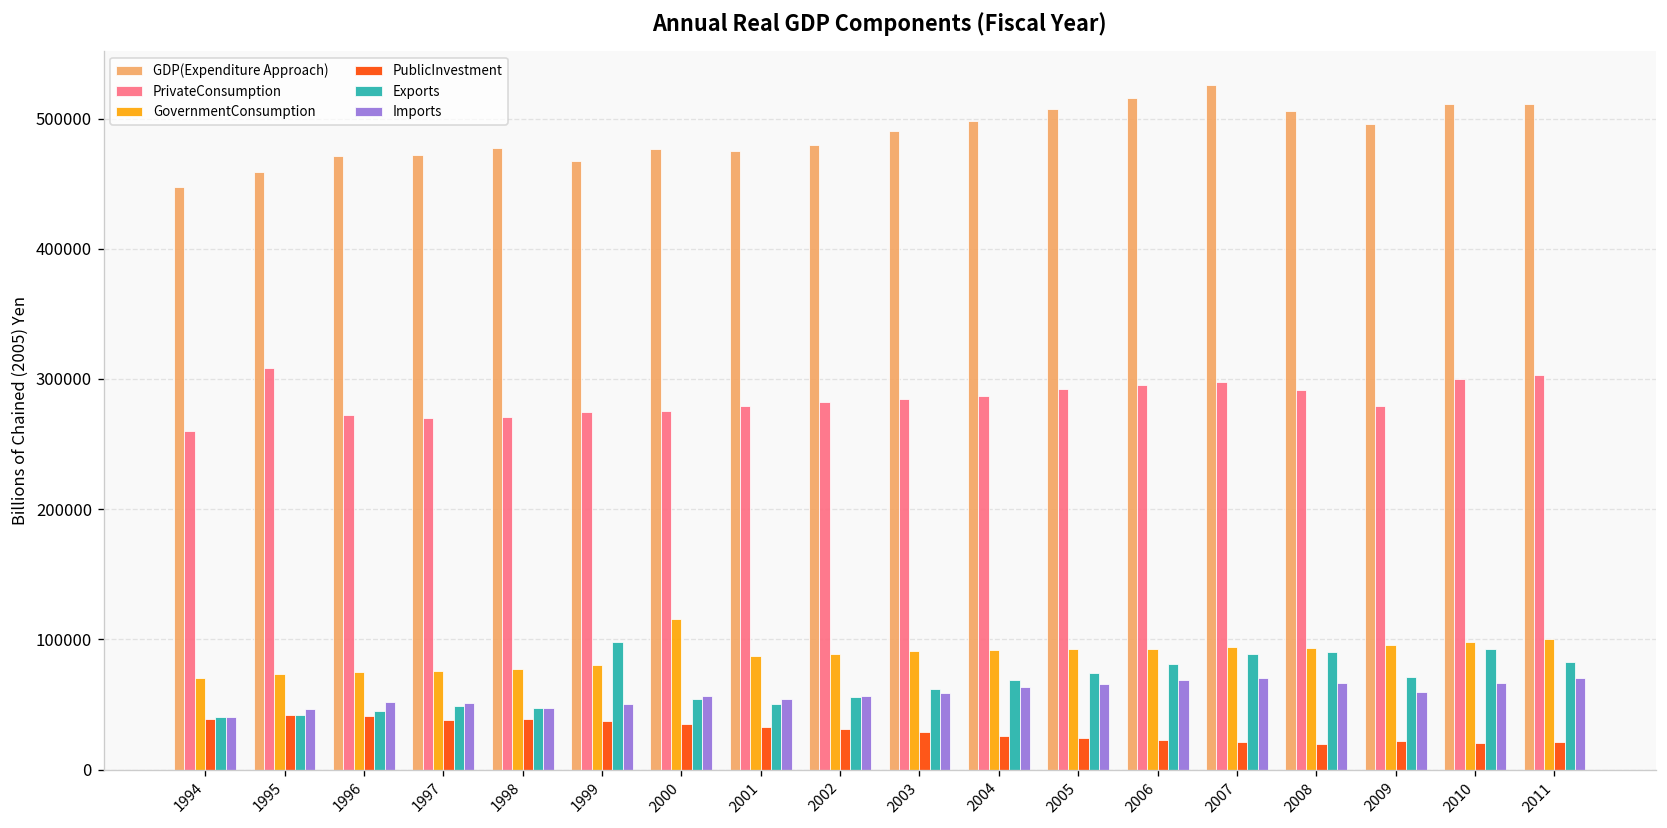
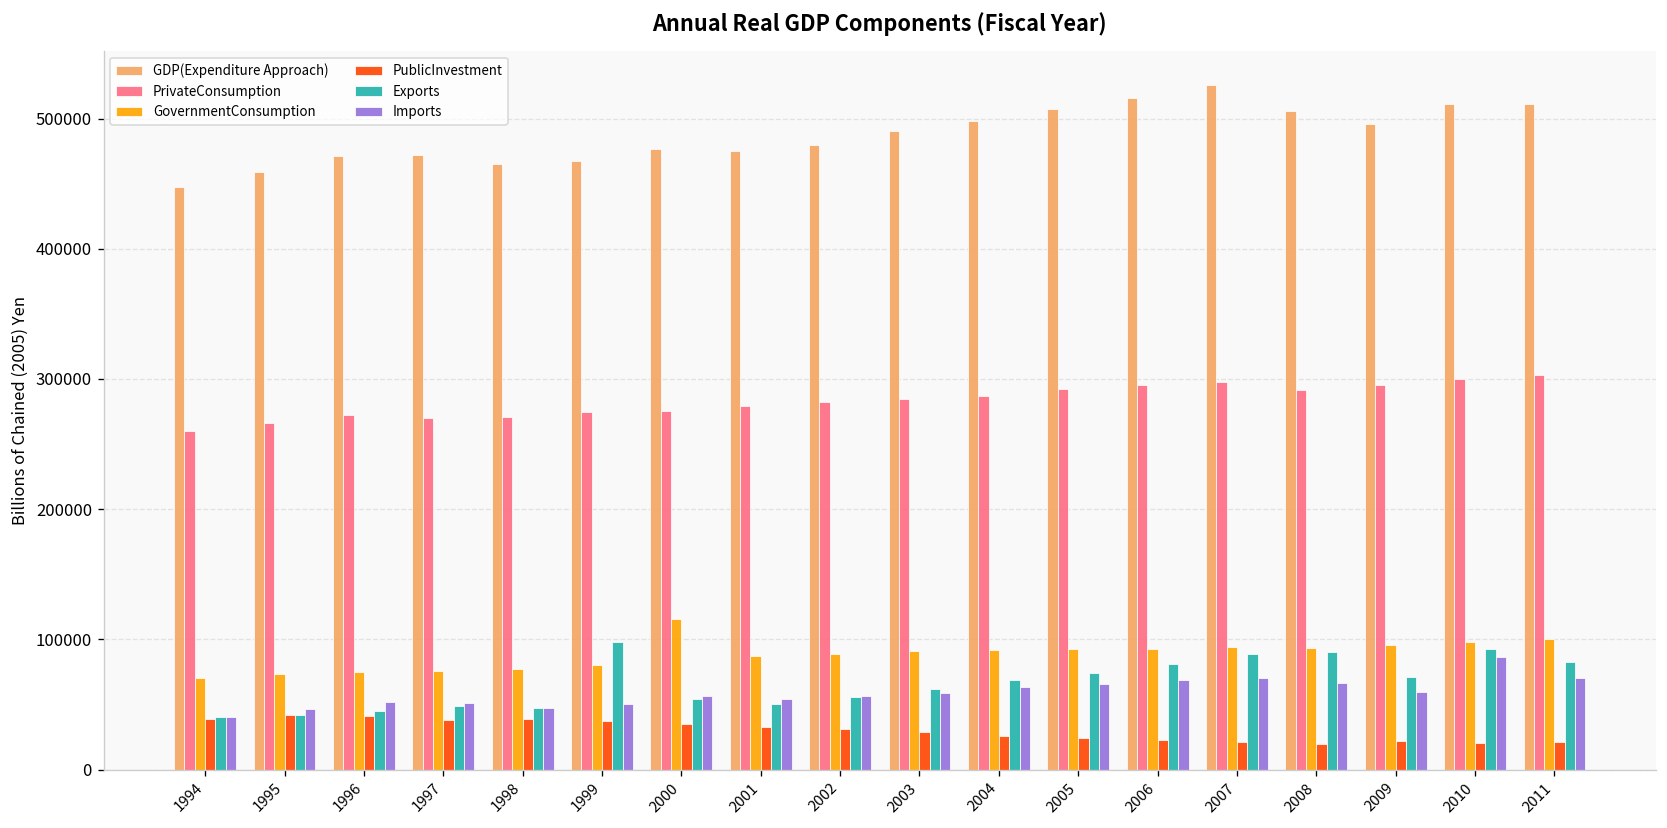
PrivateConsumption, 1995: 308000 -> 266000
GDP(Expenditure Approach), 1998: 477000 -> 465000
PrivateConsumption, 2009: 279000 -> 295000
Imports, 2010: 67000 -> 87000
